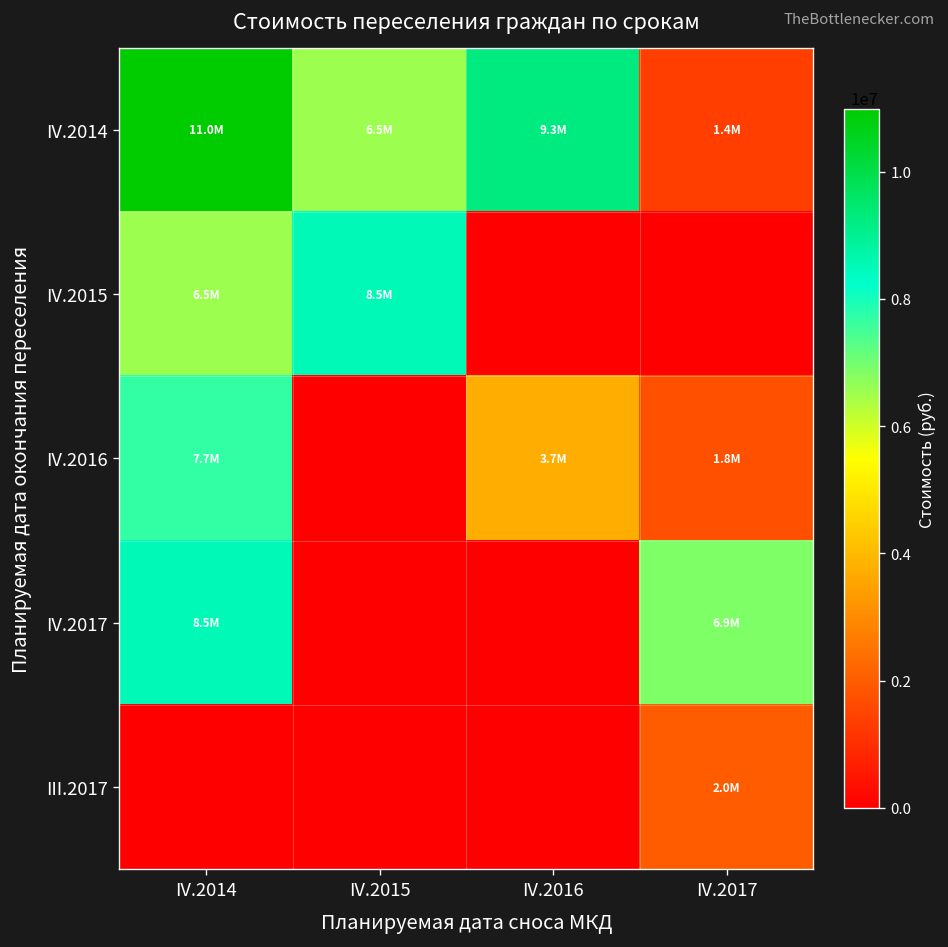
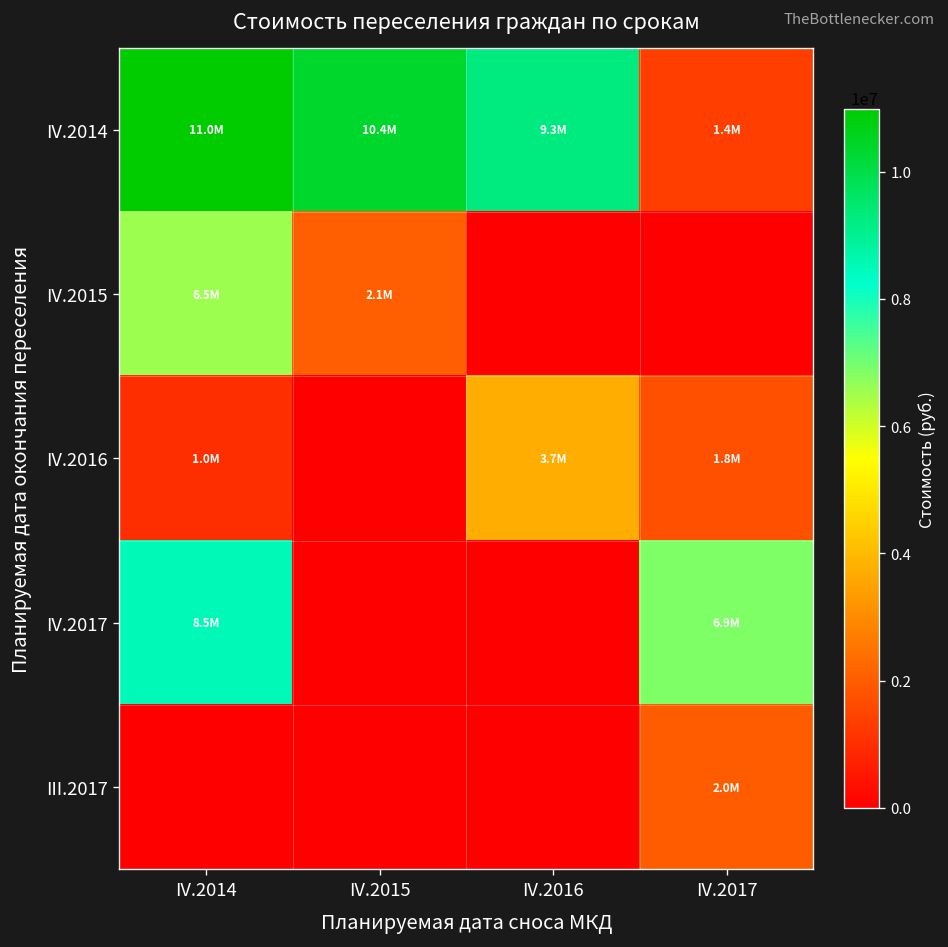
IV.2014, IV.2015: 6.5M -> 10.4M
IV.2015, IV.2015: 8.5M -> 2.1M
IV.2016, IV.2014: 7.7M -> 1.0M
